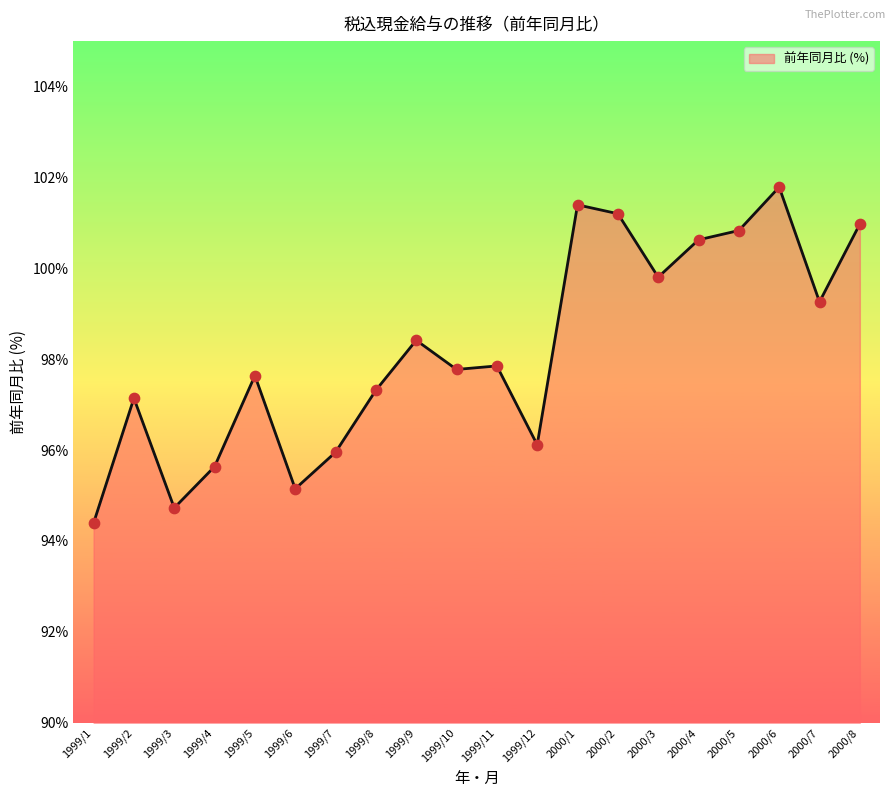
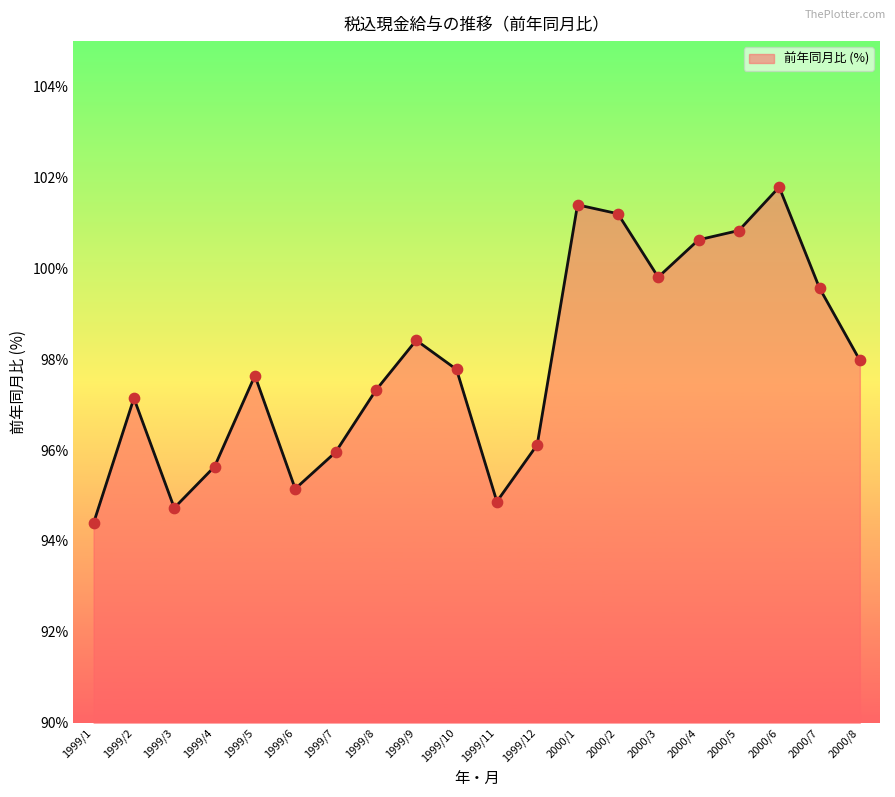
1999/11: 97.9% -> 94.9%
2000/7: 99.3% -> 99.6%
2000/8: 101.0% -> 98.0%
